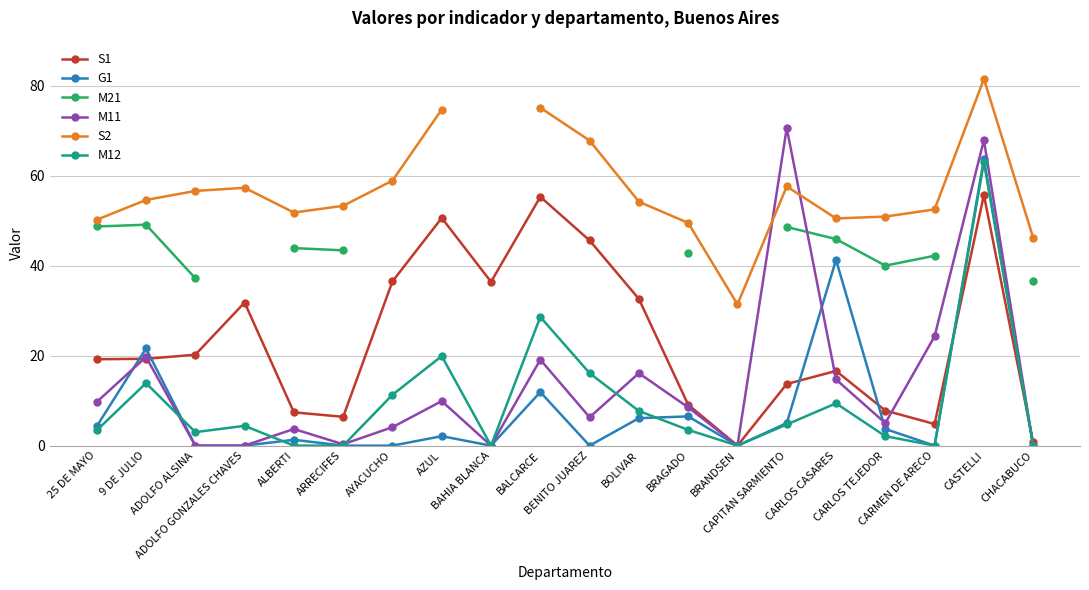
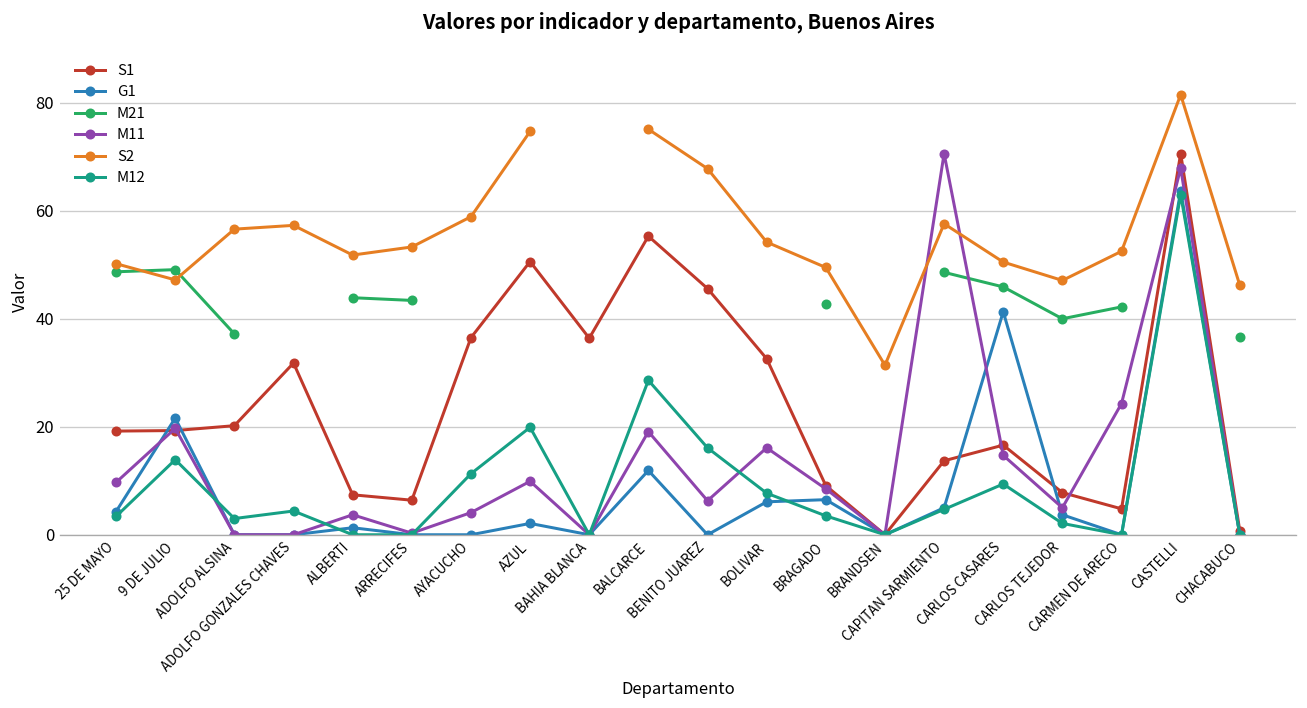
S2, 9 DE JULIO: 55 -> 47
S2, CARLOS TEJEDOR: 51 -> 47
S1, CASTELLI: 56 -> 71
